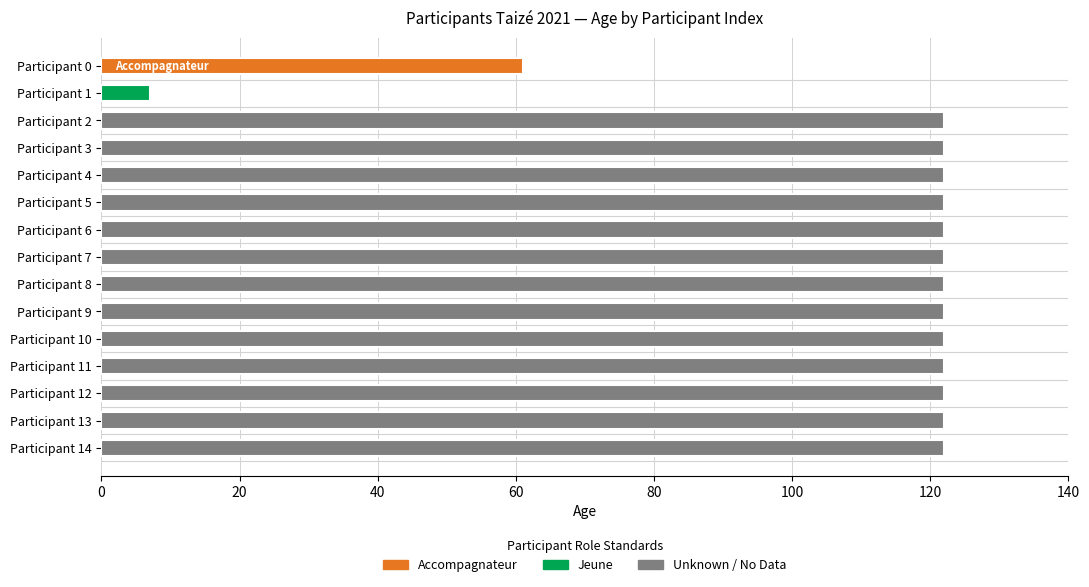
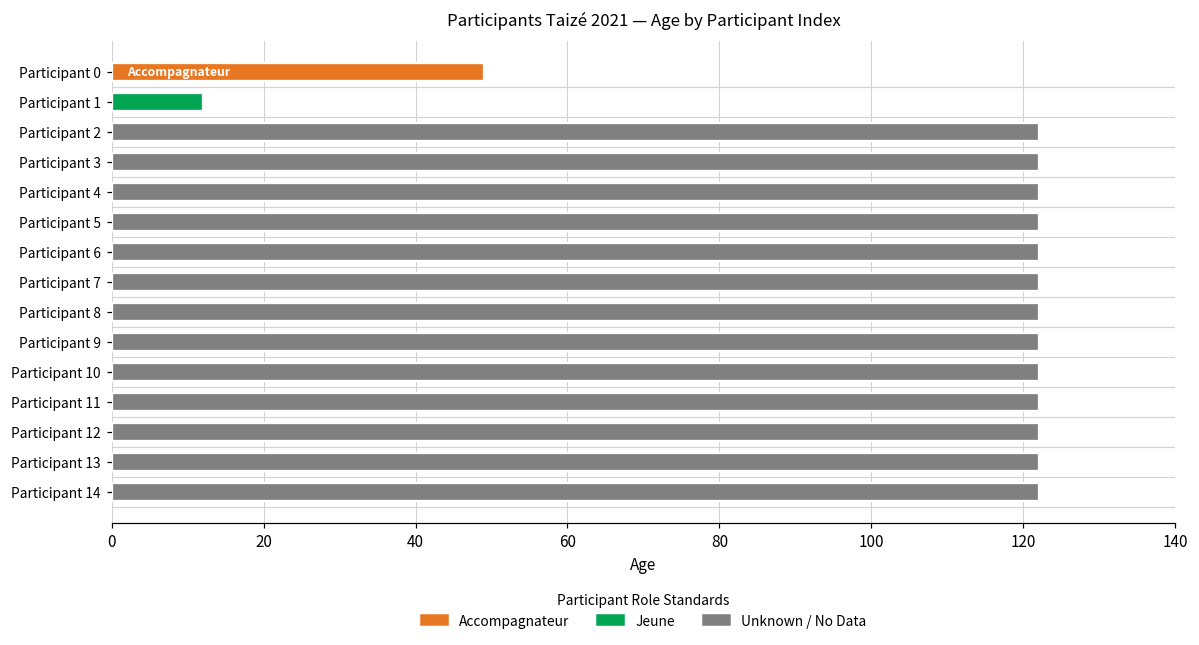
Participant 0: 61 -> 49
Participant 1: 7 -> 12
